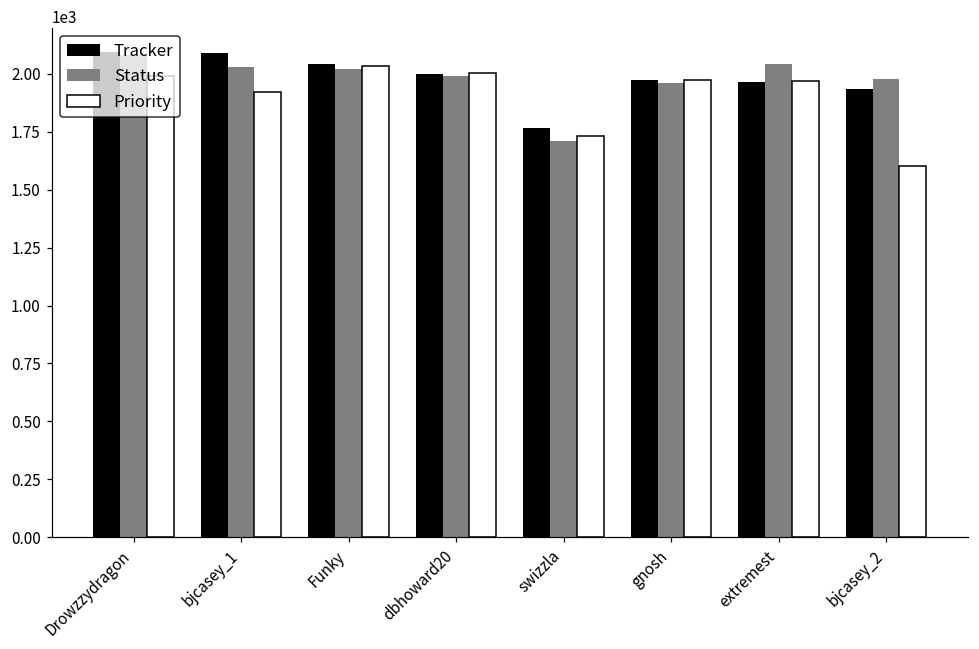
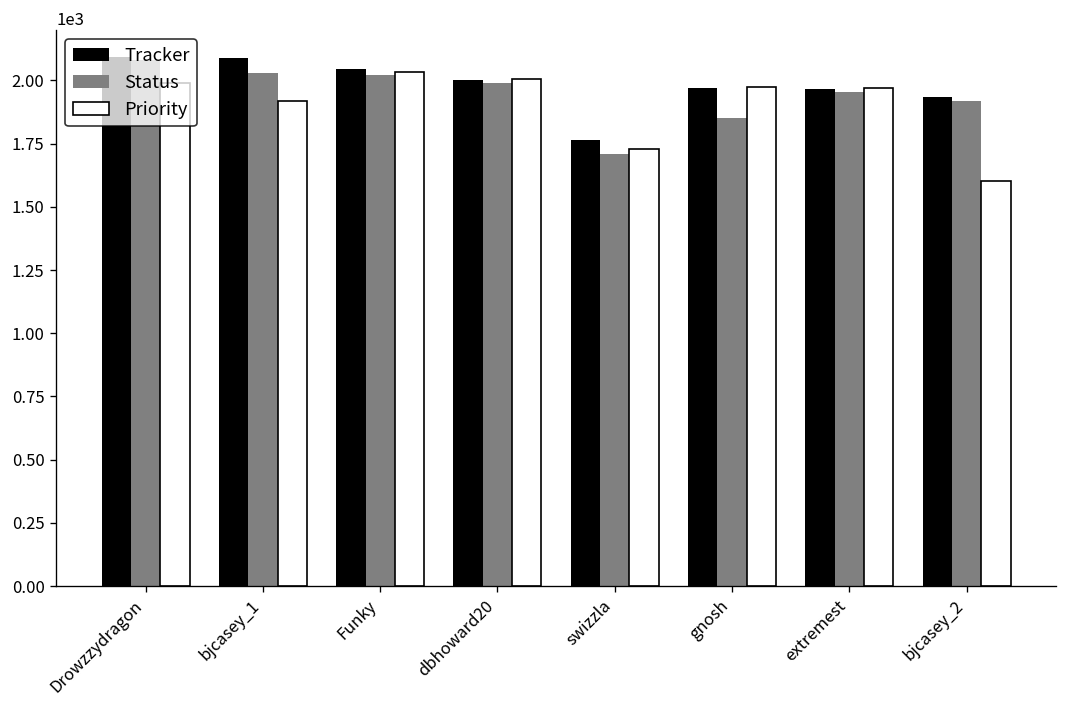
Status, gnosh: 1960 -> 1850
Status, extremest: 2040 -> 1960
Status, bjcasey_2: 1980 -> 1920
